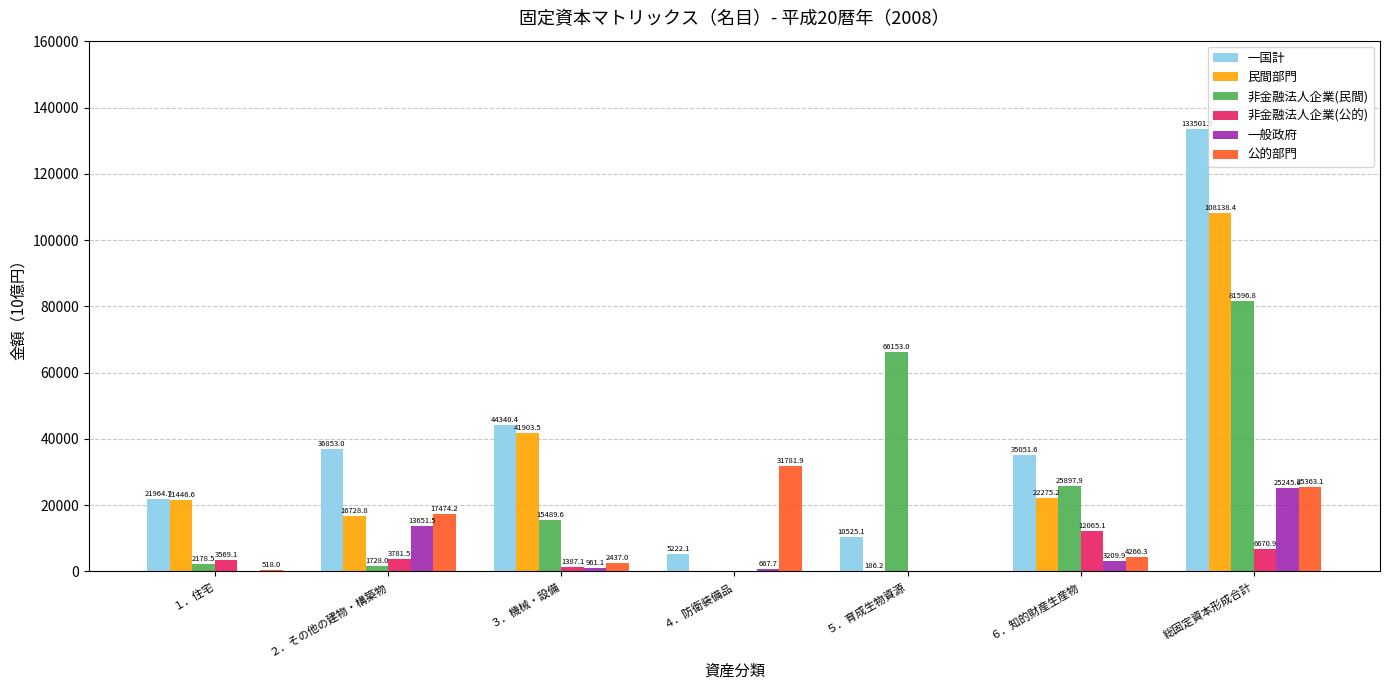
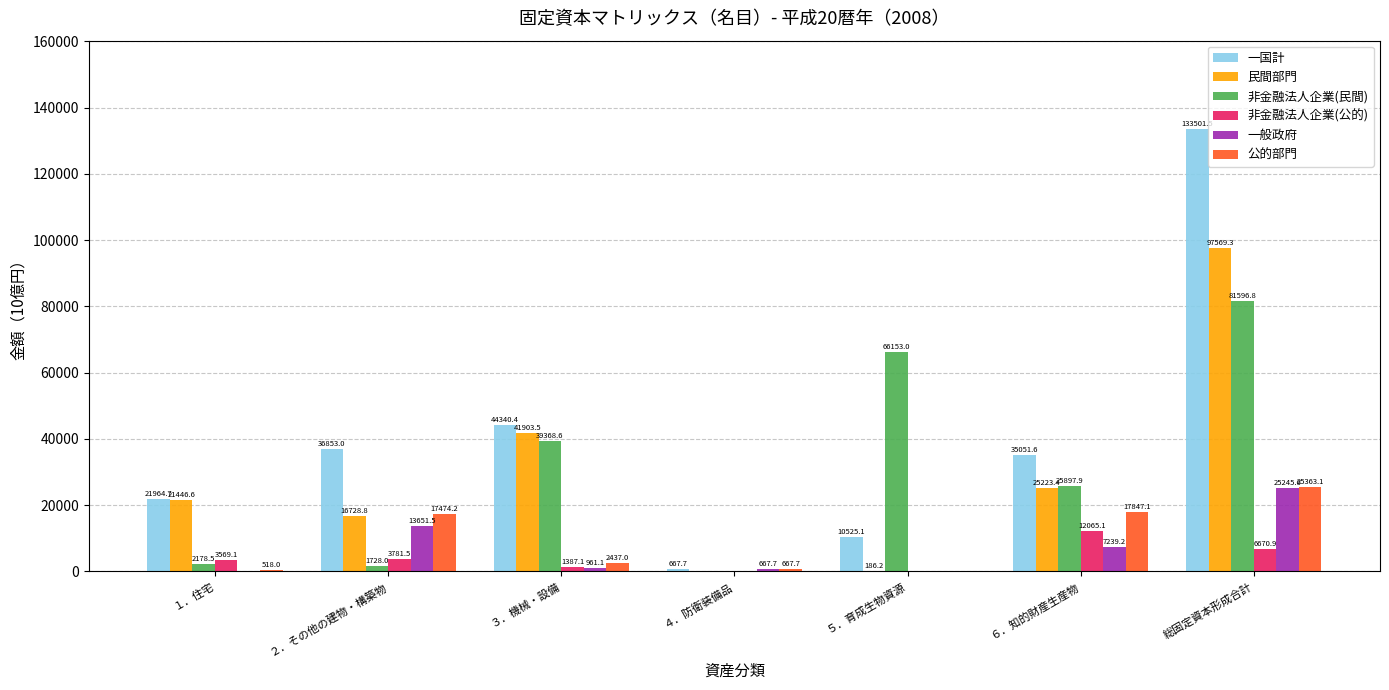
非金融法人企業(民間), ３．機械・設備: 15489.6 -> 39368.6
一国計, ４．防衛装備品: 5222.1 -> 667.7
公的部門, ４．防衛装備品: 31781.9 -> 667.7
民間部門, ６．知的財産生産物: 22275.2 -> 25223.4
一般政府, ６．知的財産生産物: 3209.9 -> 7239.2
公的部門, ６．知的財産生産物: 4266.3 -> 17847.1
民間部門, 総固定資本形成合計: 108138.4 -> 97569.3
